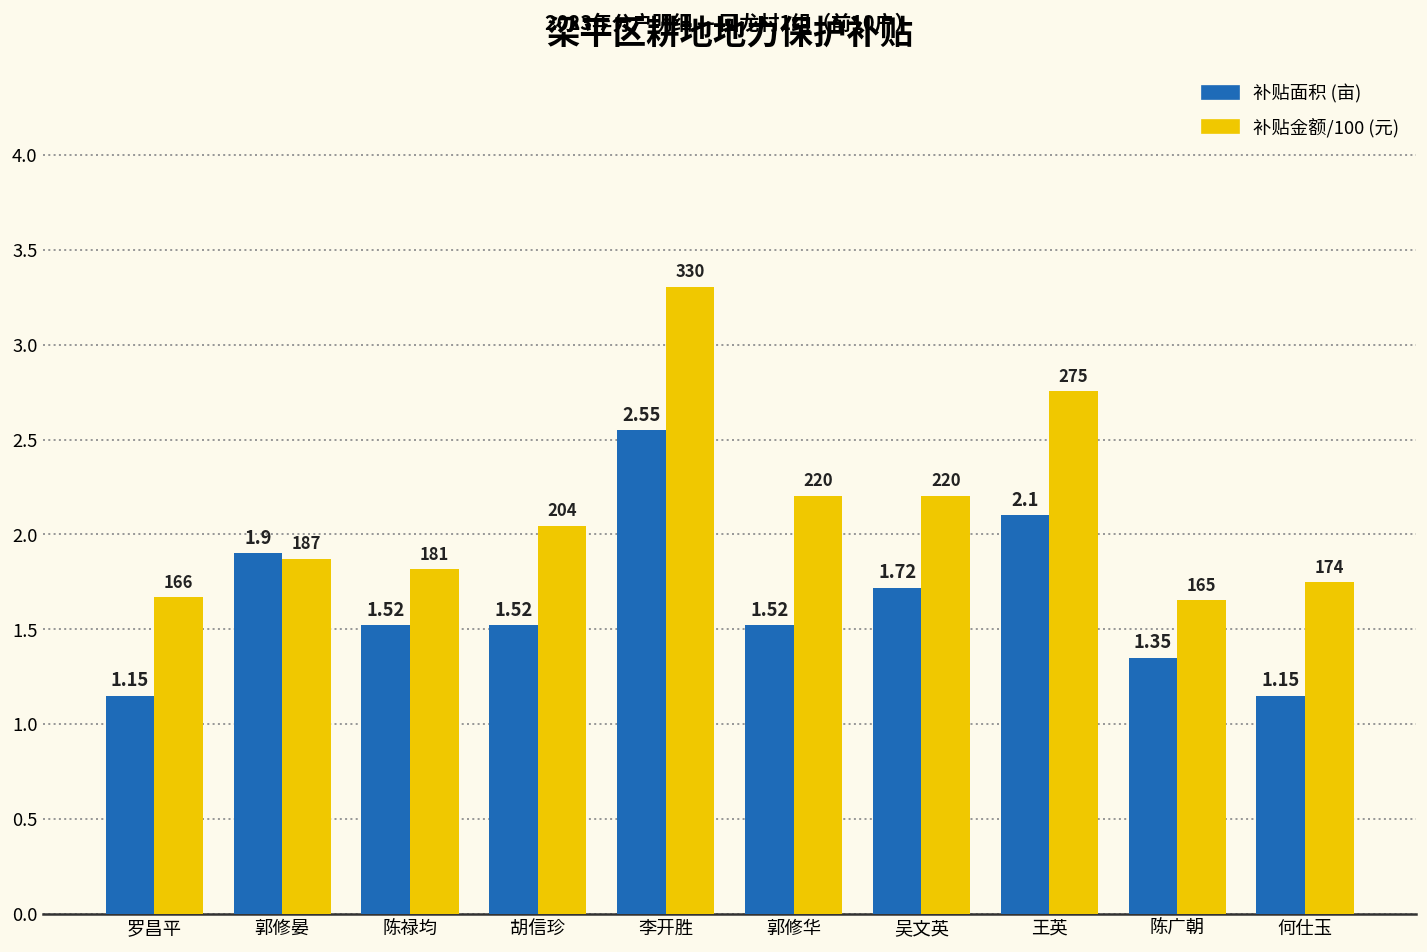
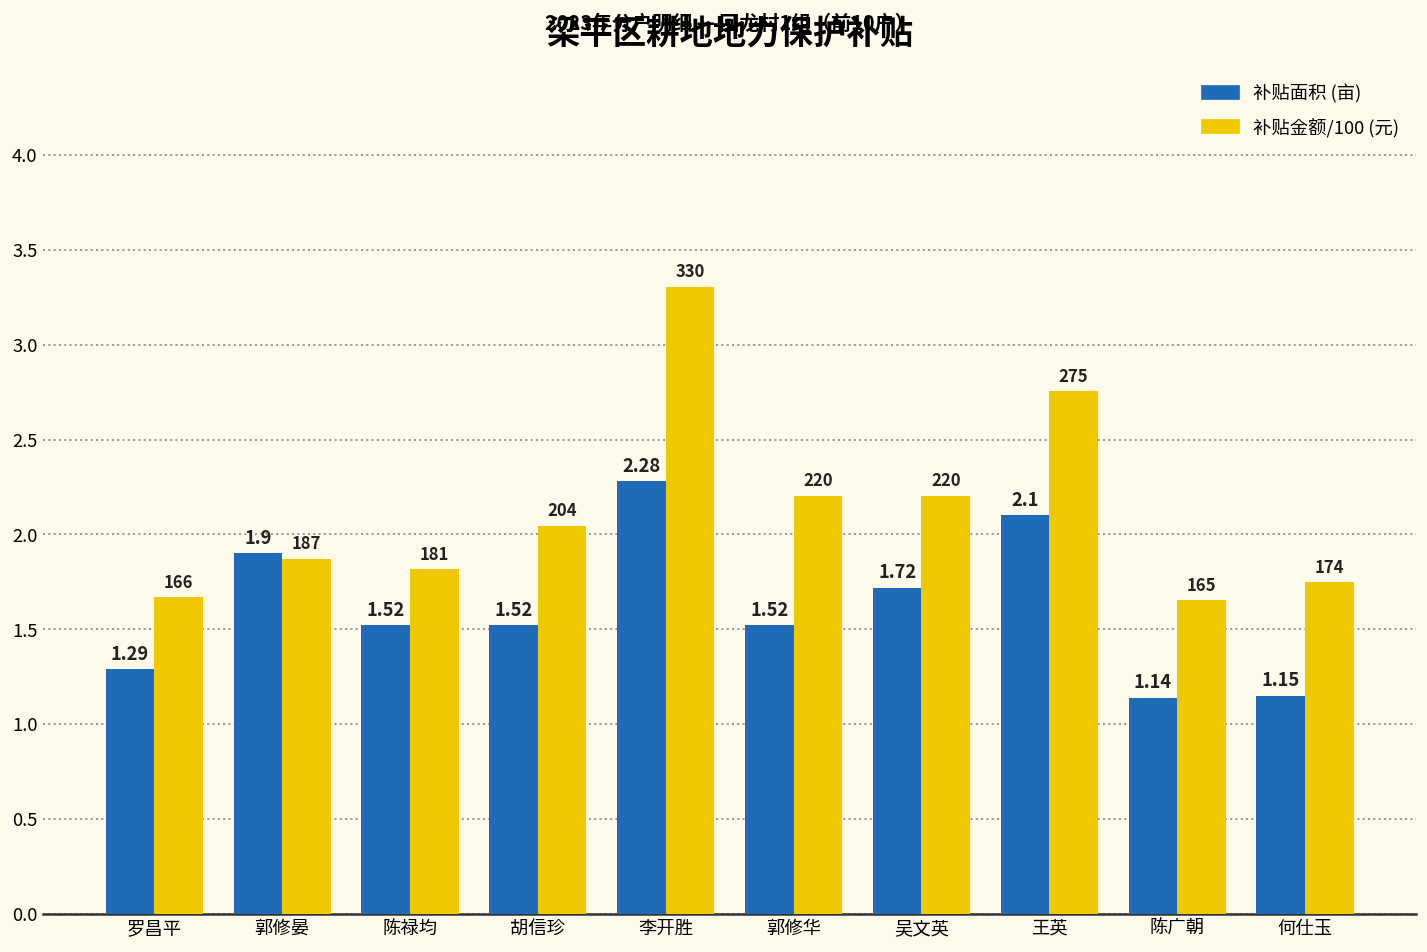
补贴面积 (亩), 罗昌平: 1.15 -> 1.29
补贴面积 (亩), 李开胜: 2.55 -> 2.28
补贴面积 (亩), 陈广朝: 1.35 -> 1.14
